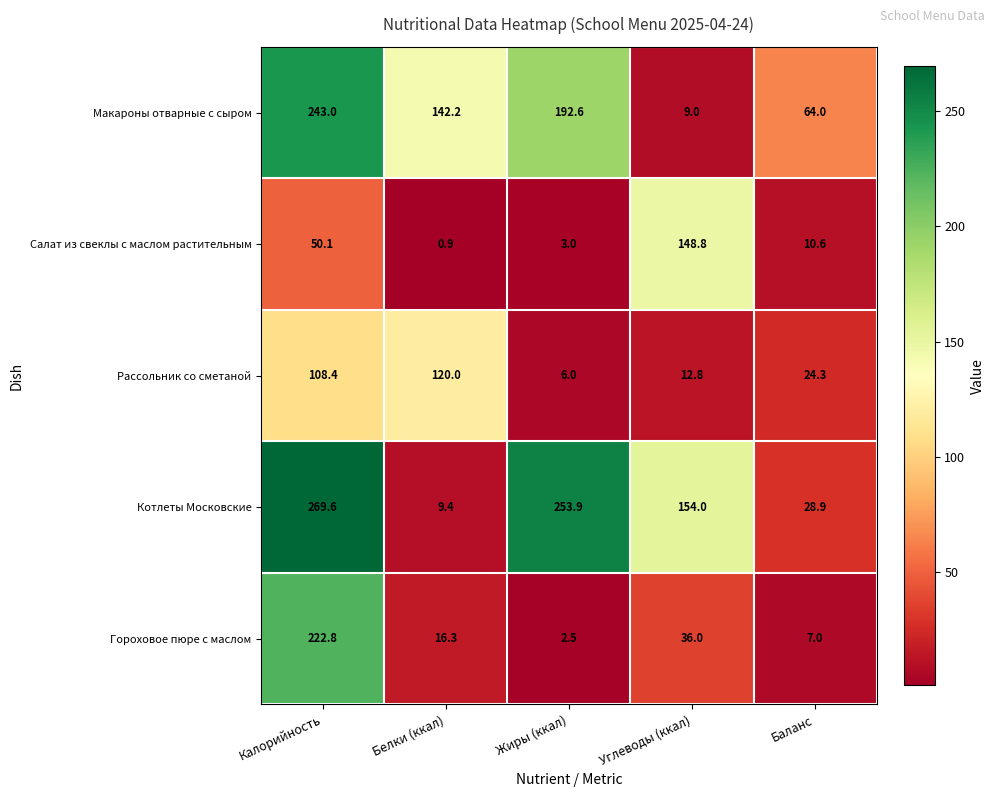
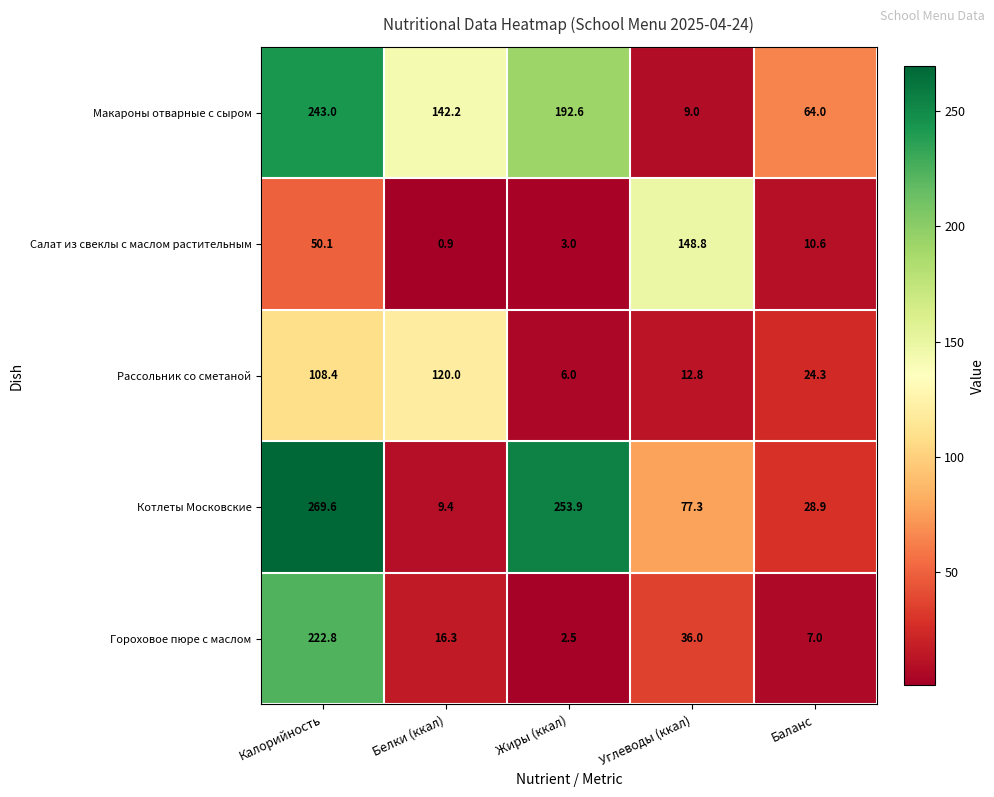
Котлеты Московские, Углеводы (ккал): 154.0 -> 77.3
